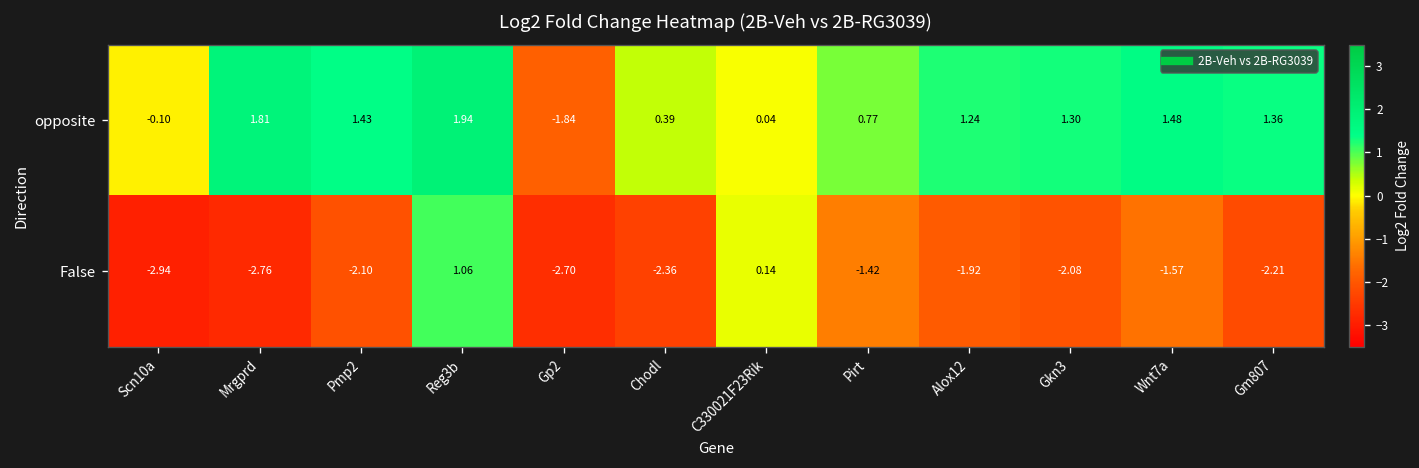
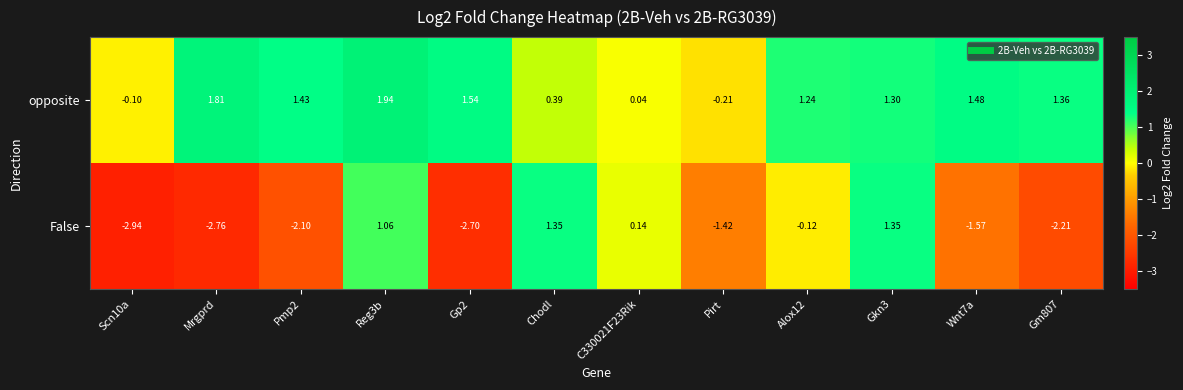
opposite, Gp2: -1.84 -> 1.54
opposite, Pirt: 0.77 -> -0.21
False, Chodl: -2.36 -> 1.35
False, Alox12: -1.92 -> -0.12
False, Gkn3: -2.08 -> 1.35
